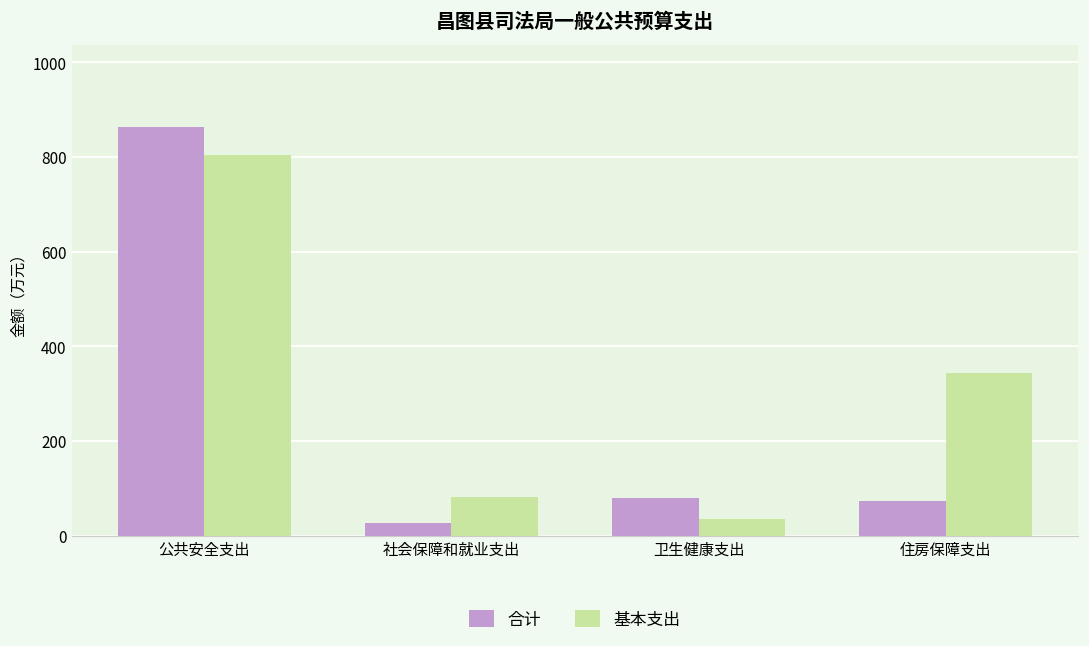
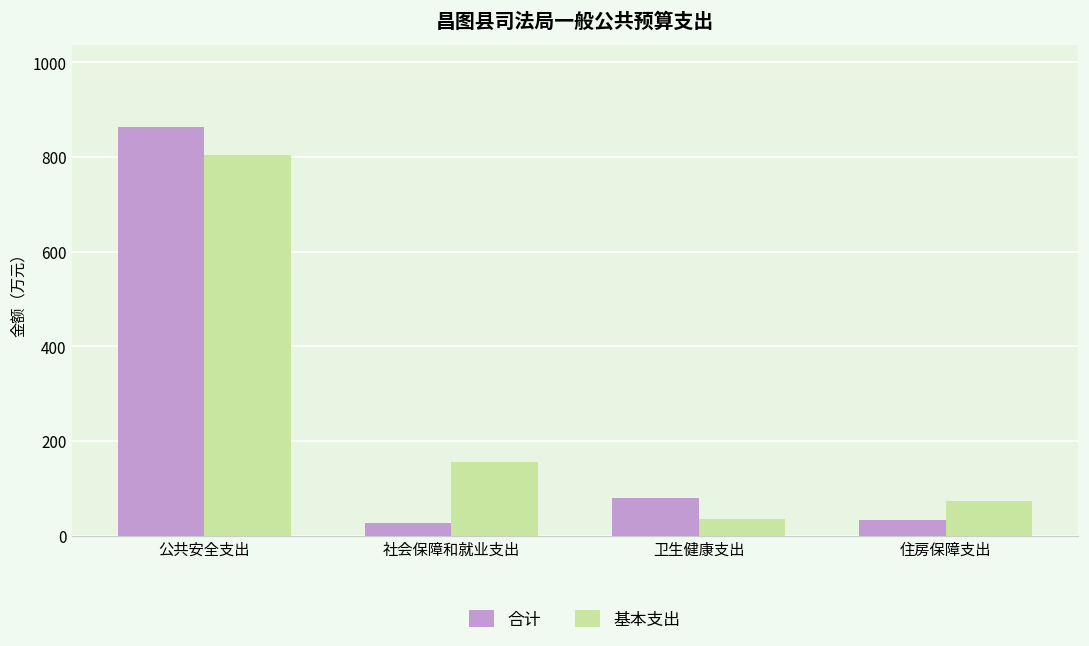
基本支出, 社会保障和就业支出: 80 -> 160
合计, 住房保障支出: 70 -> 30
基本支出, 住房保障支出: 340 -> 70
